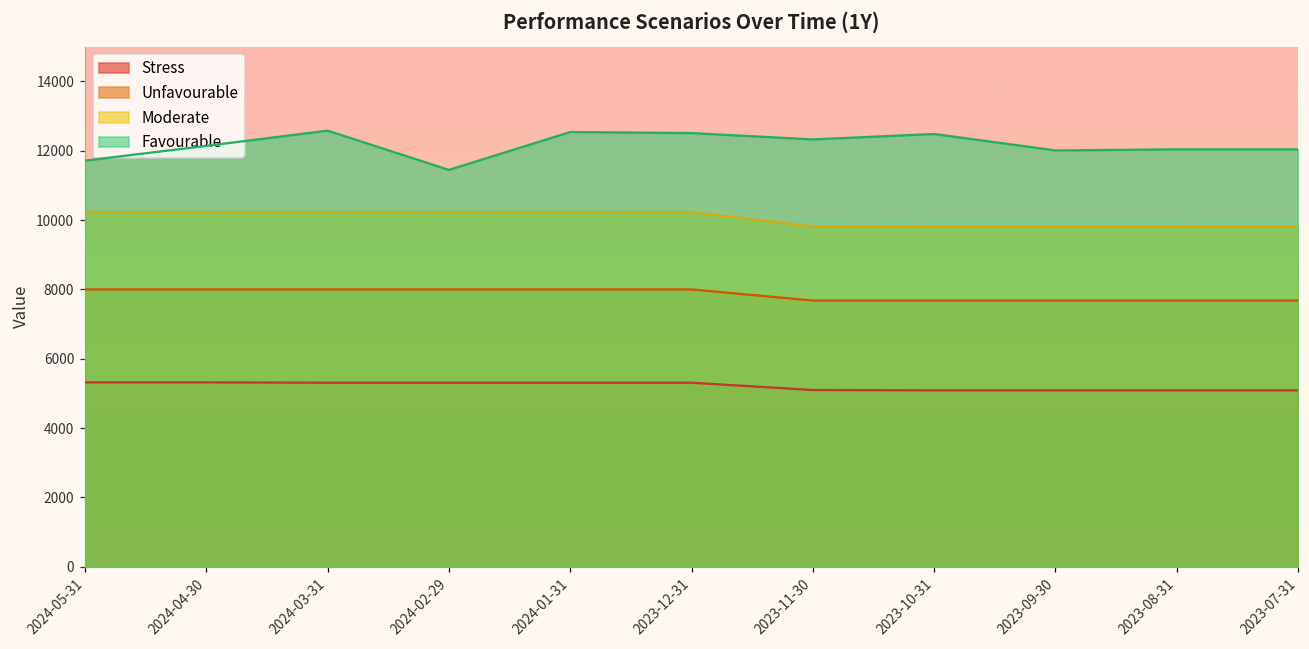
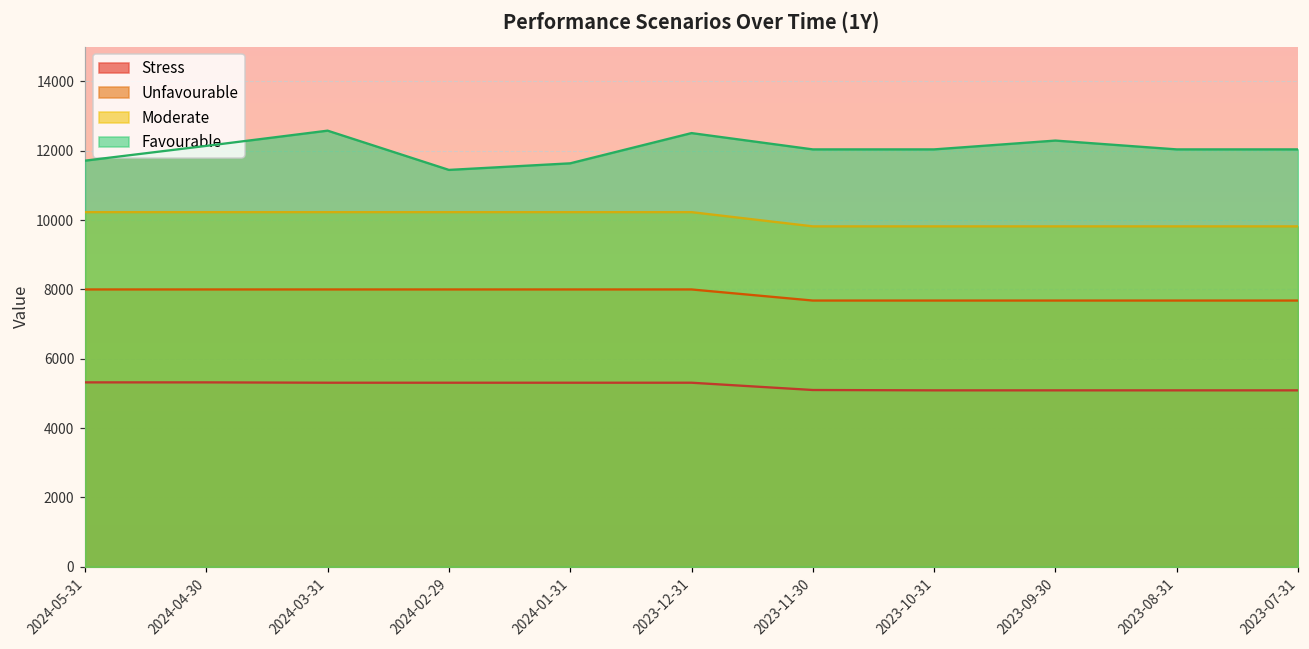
Favourable, 2024-01-31: 12500 -> 11600
Favourable, 2023-11-30: 12300 -> 12000
Favourable, 2023-10-31: 12500 -> 12000
Favourable, 2023-09-30: 12000 -> 12300
